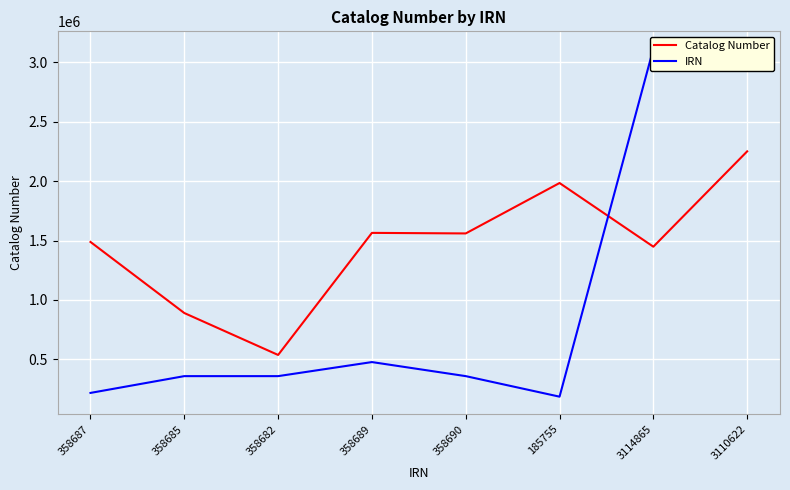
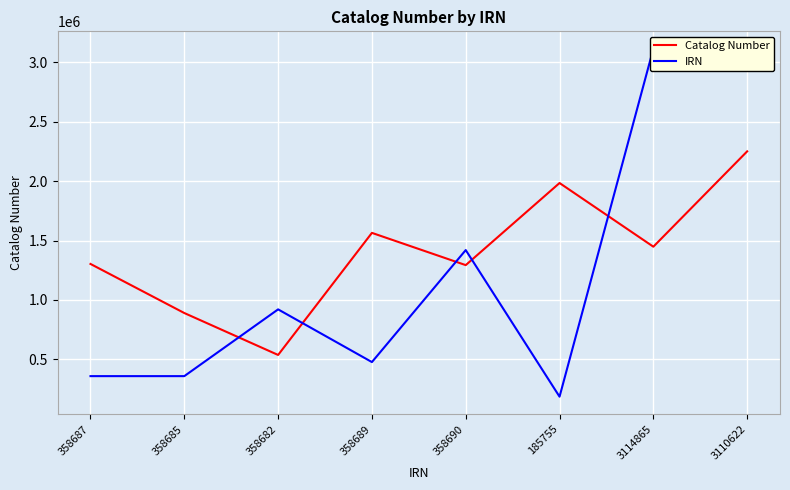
Catalog Number, 358687: 1490000 -> 1300000
IRN, 358687: 220000 -> 360000
IRN, 358682: 360000 -> 920000
Catalog Number, 358690: 1560000 -> 1290000
IRN, 358690: 360000 -> 1420000
